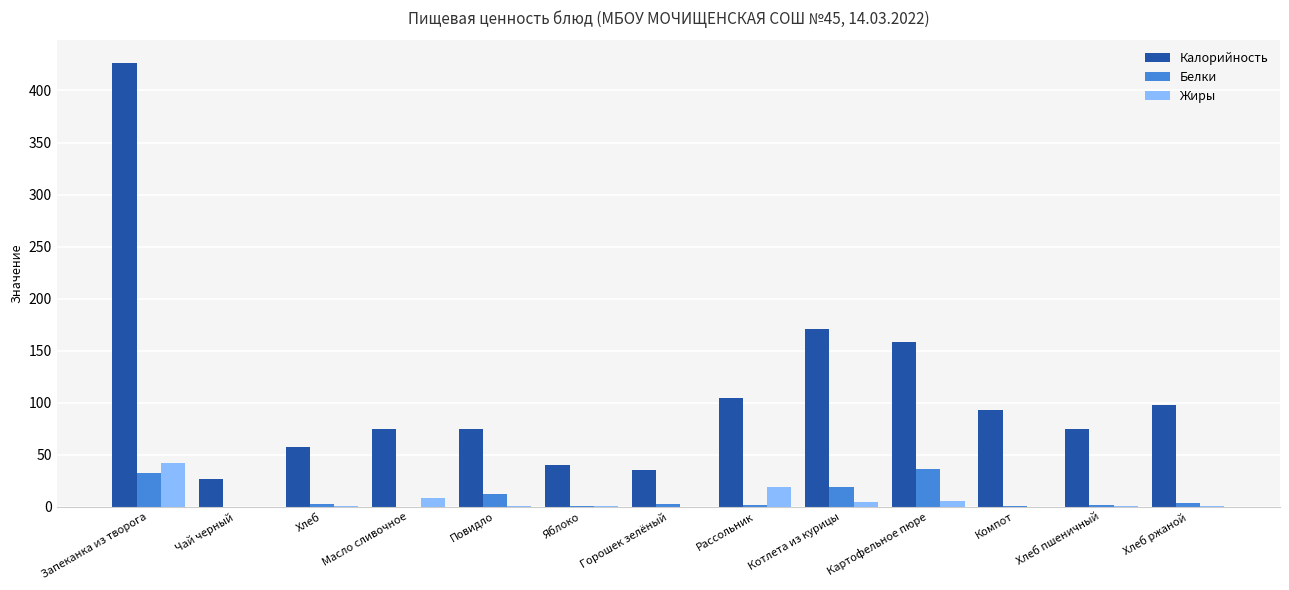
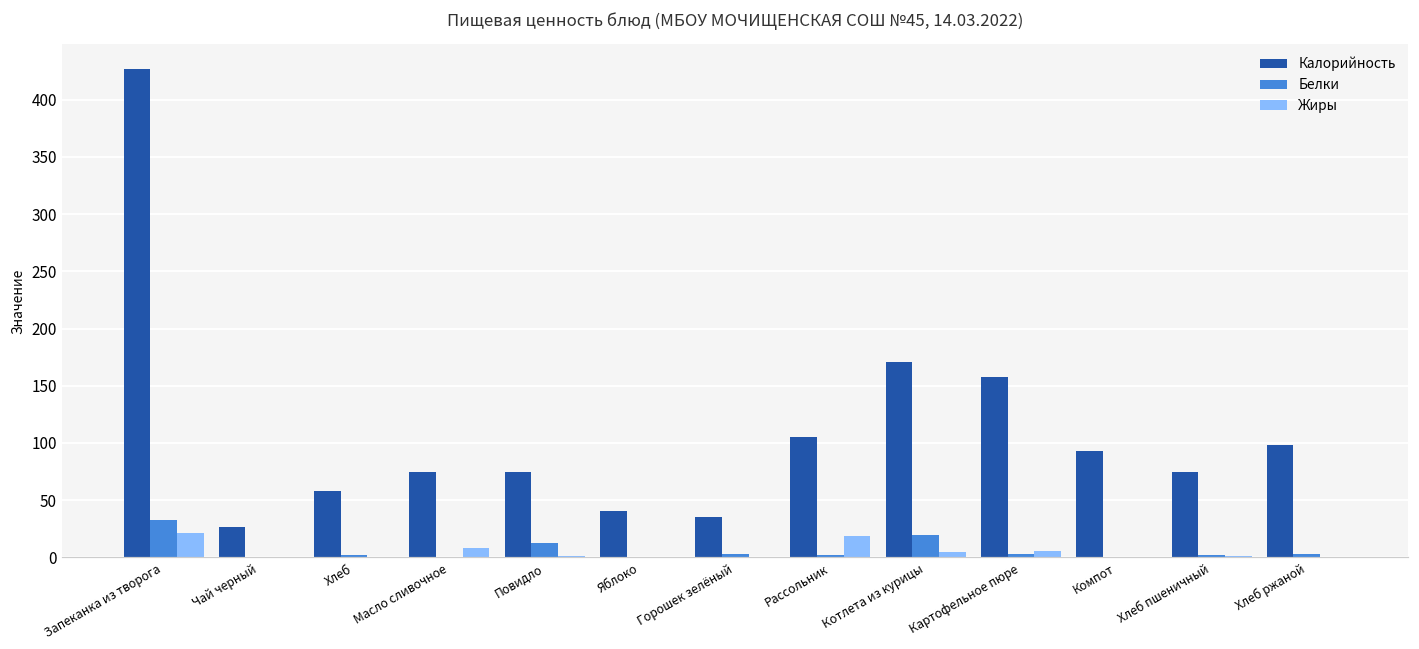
Жиры, Запеканка из творога: 42 -> 22
Белки, Картофельное пюре: 37 -> 3
